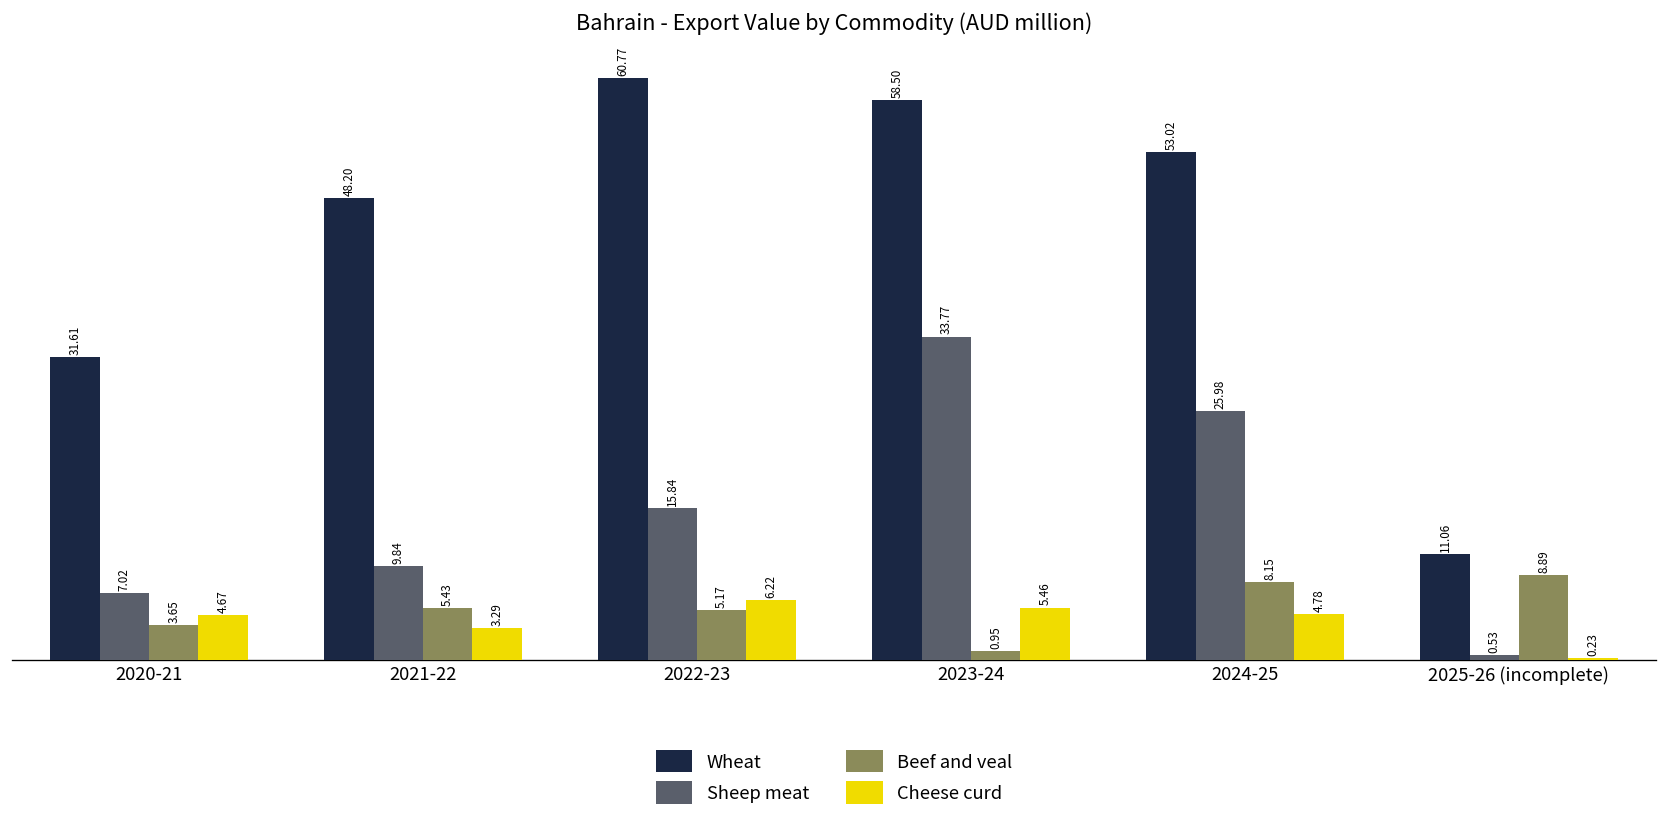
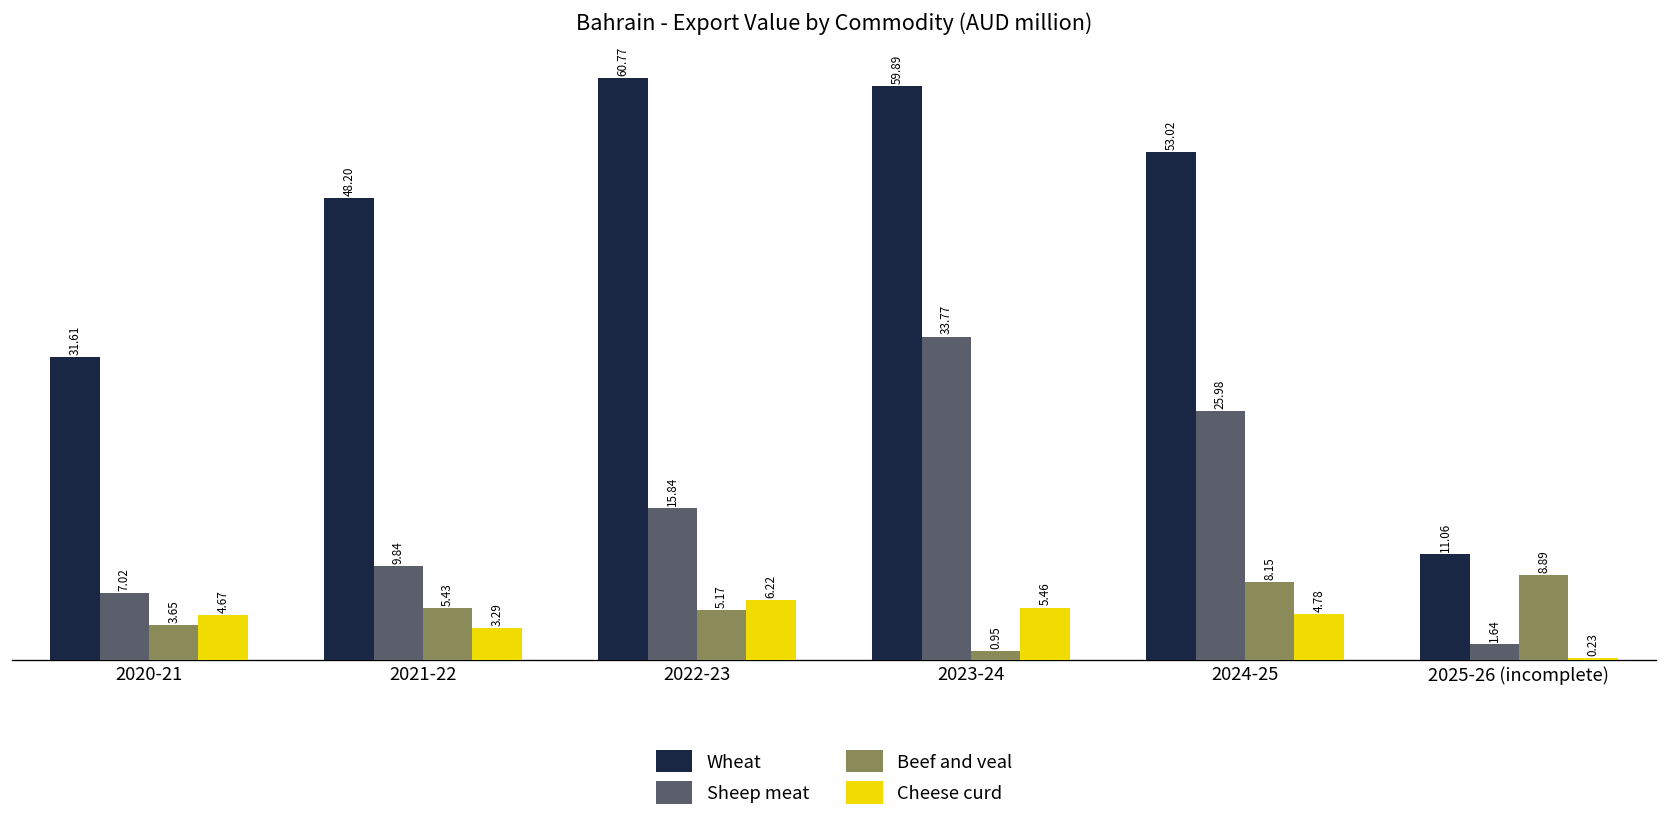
Wheat, 2023-24: 58.50 -> 59.89
Sheep meat, 2025-26 (incomplete): 0.53 -> 1.64
